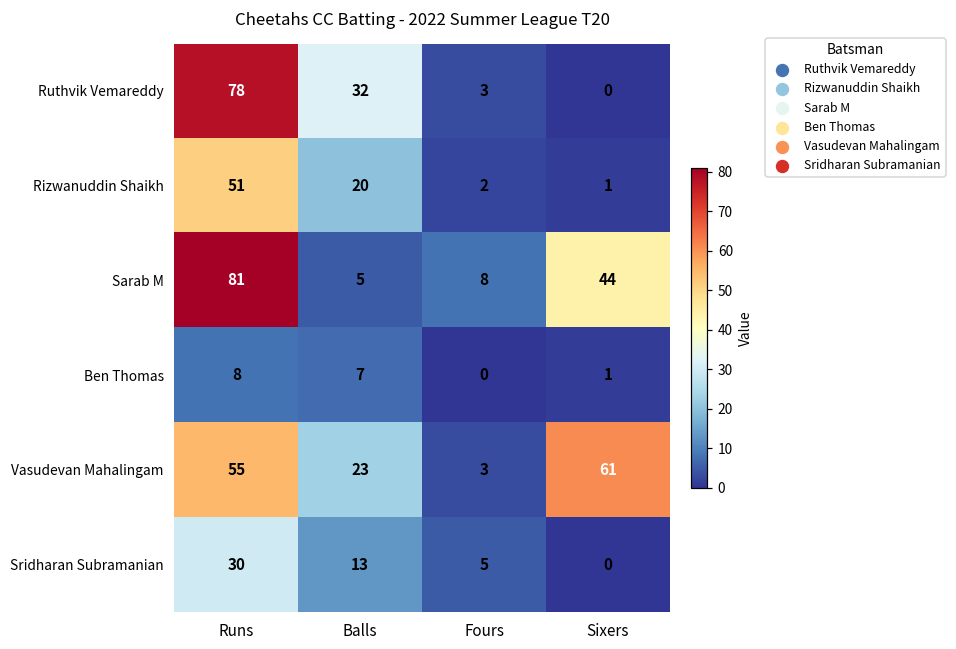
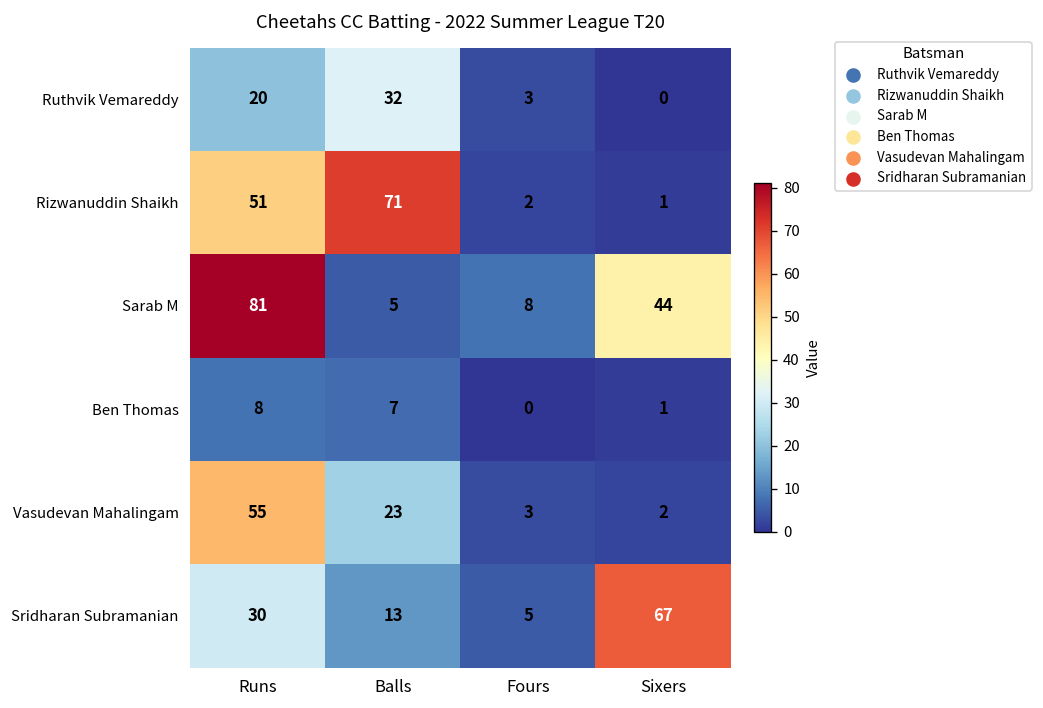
Ruthvik Vemareddy, Runs: 78 -> 20
Rizwanuddin Shaikh, Balls: 20 -> 71
Vasudevan Mahalingam, Sixers: 61 -> 2
Sridharan Subramanian, Sixers: 0 -> 67
